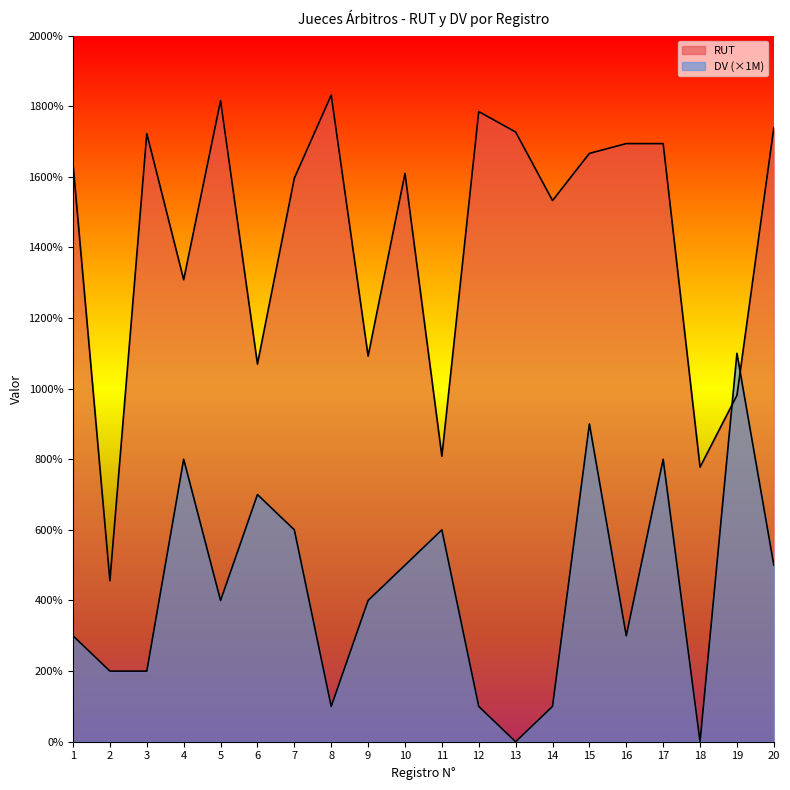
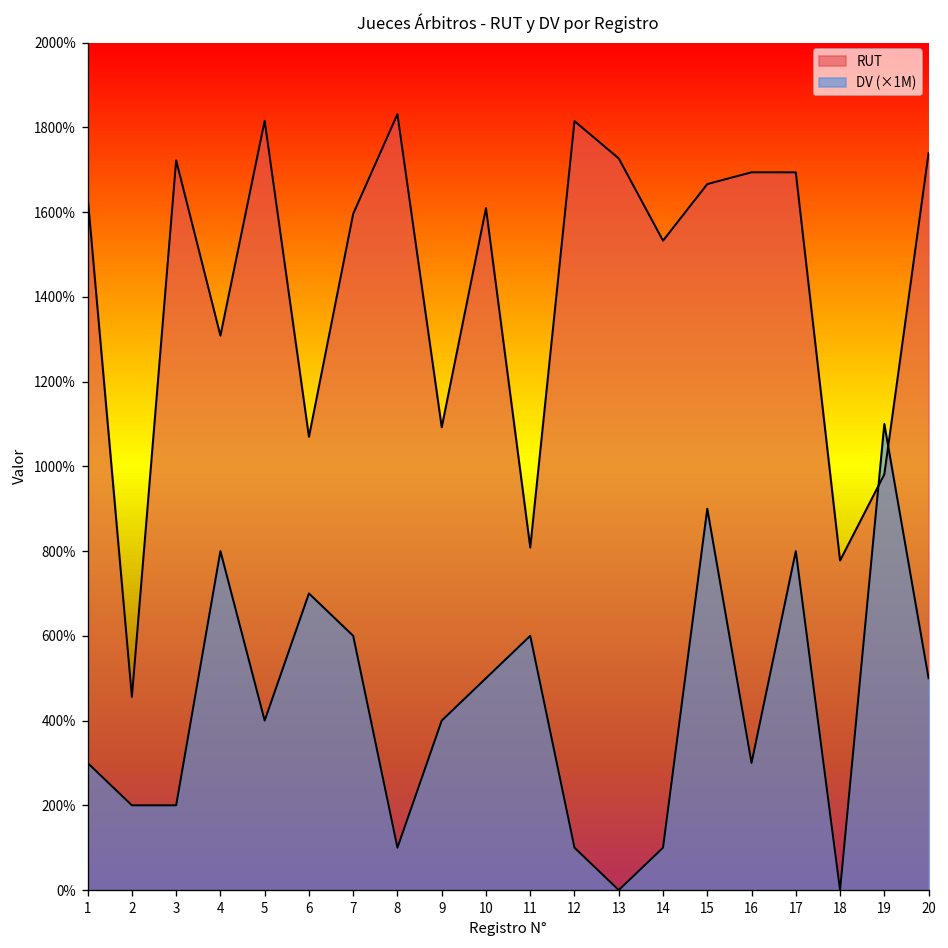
RUT, 12: 1780% -> 1810%
